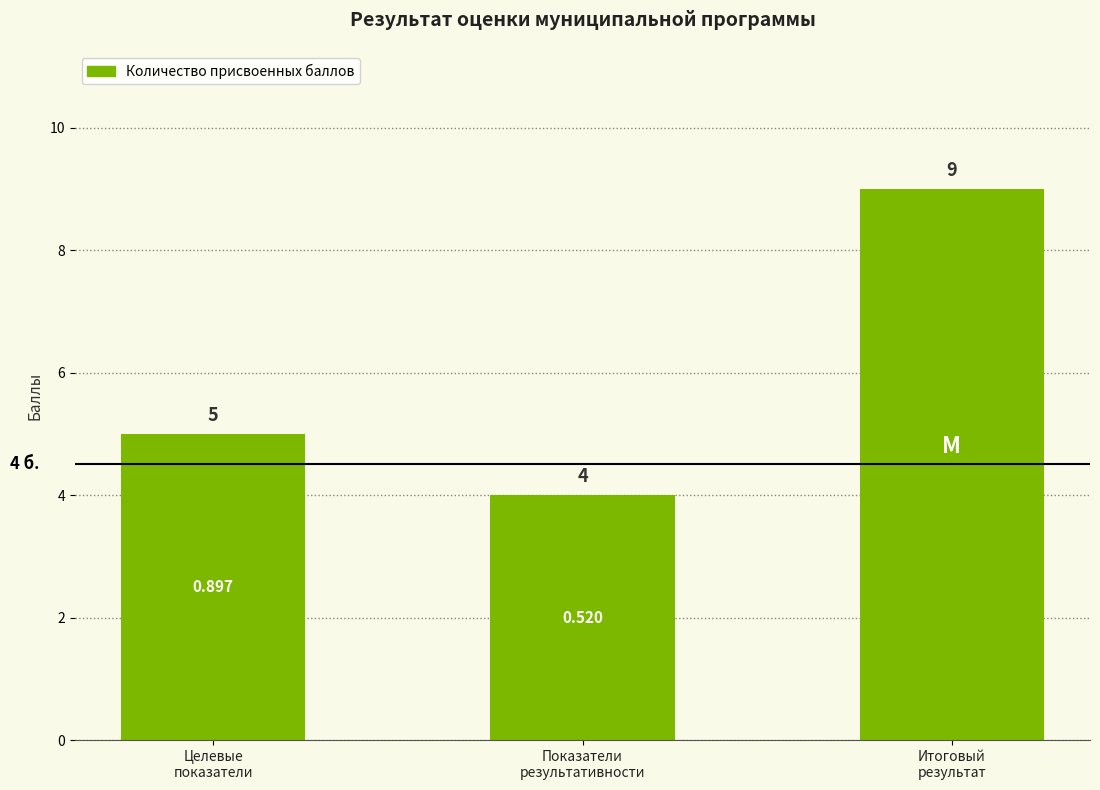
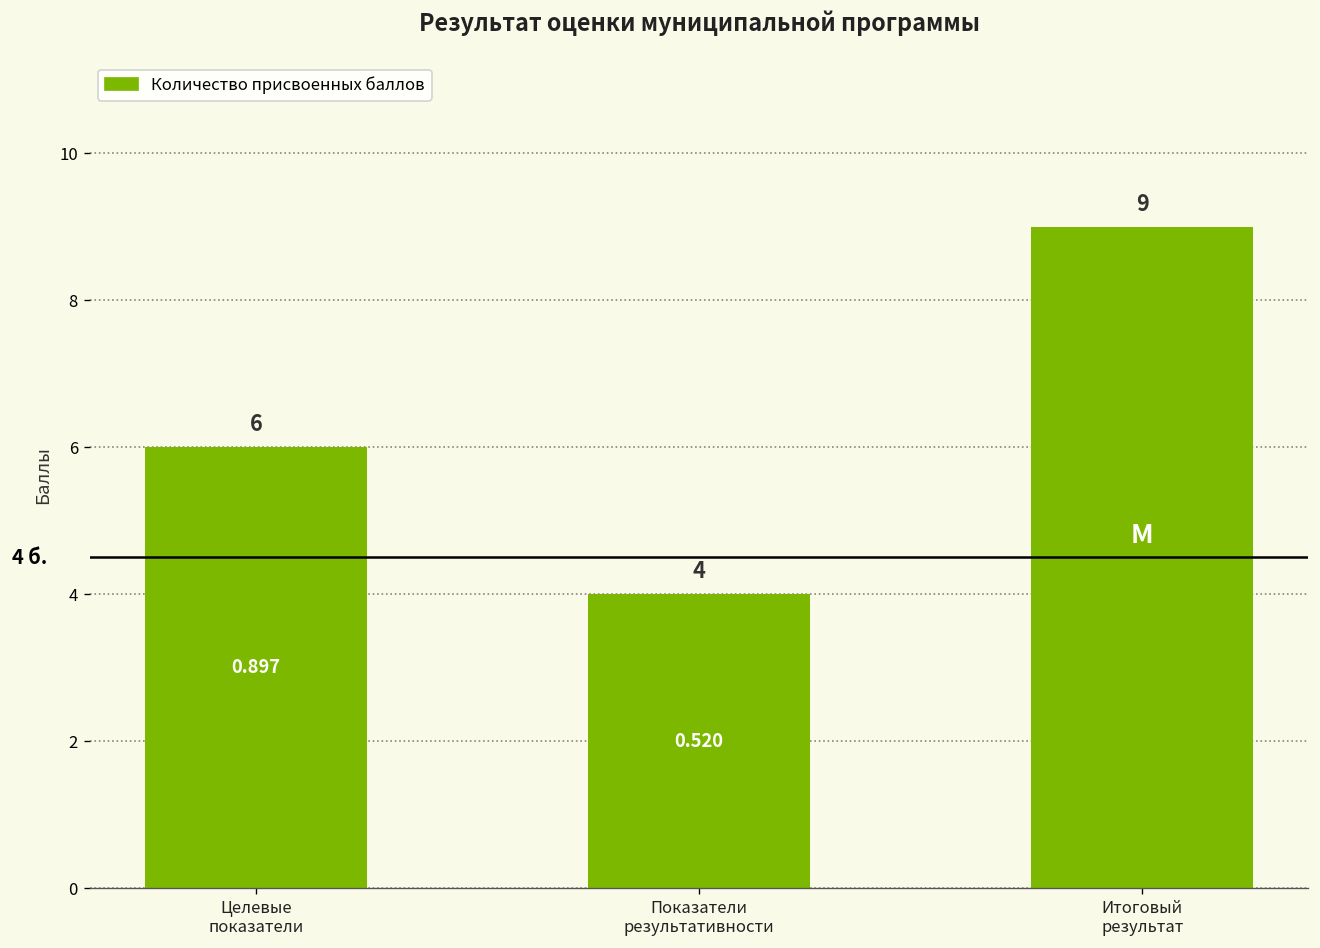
Целевые показатели: 5 -> 6
